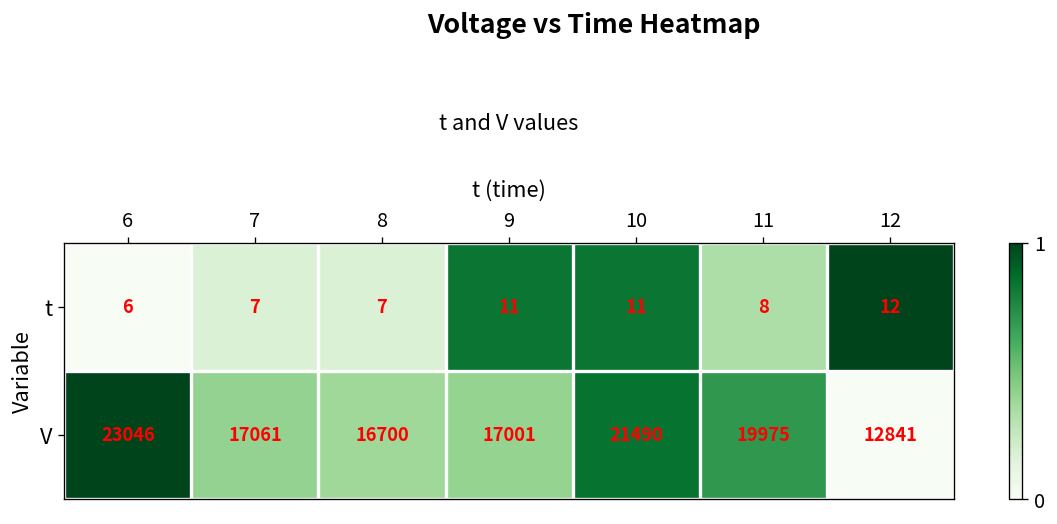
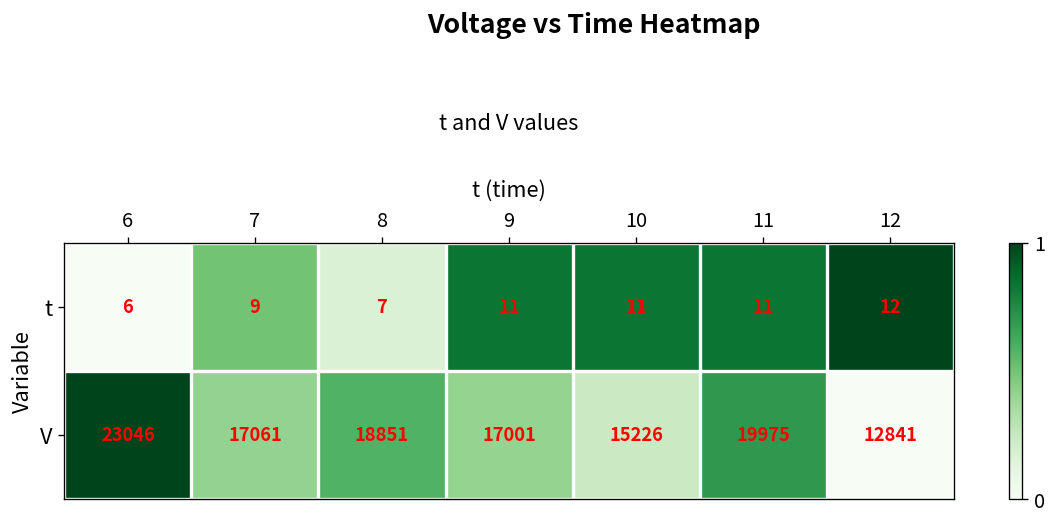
t, 7: 7 -> 9
t, 11: 8 -> 11
V, 8: 16700 -> 18851
V, 10: 21490 -> 15226
